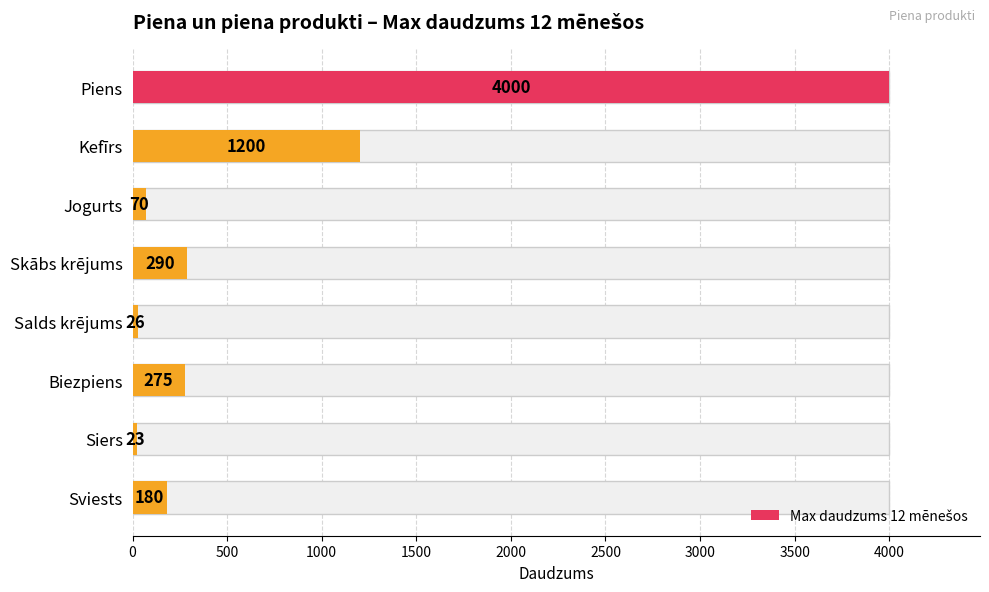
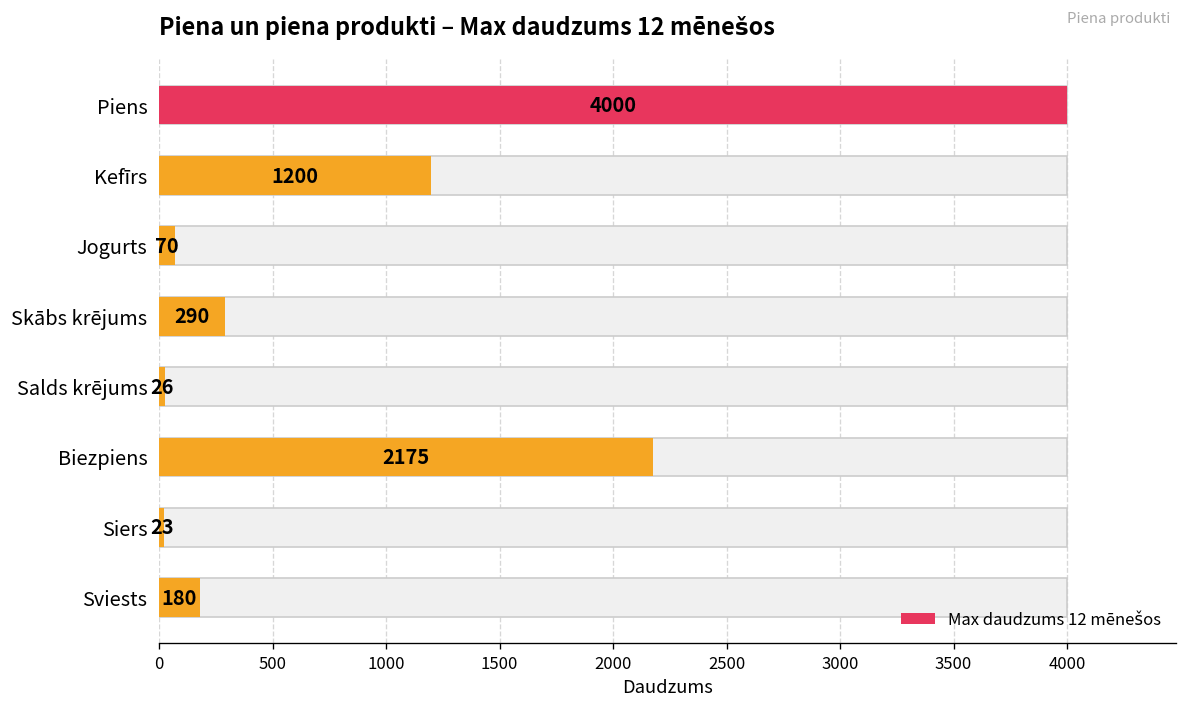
Max daudzums 12 mēnešos, Biezpiens: 275 -> 2175
